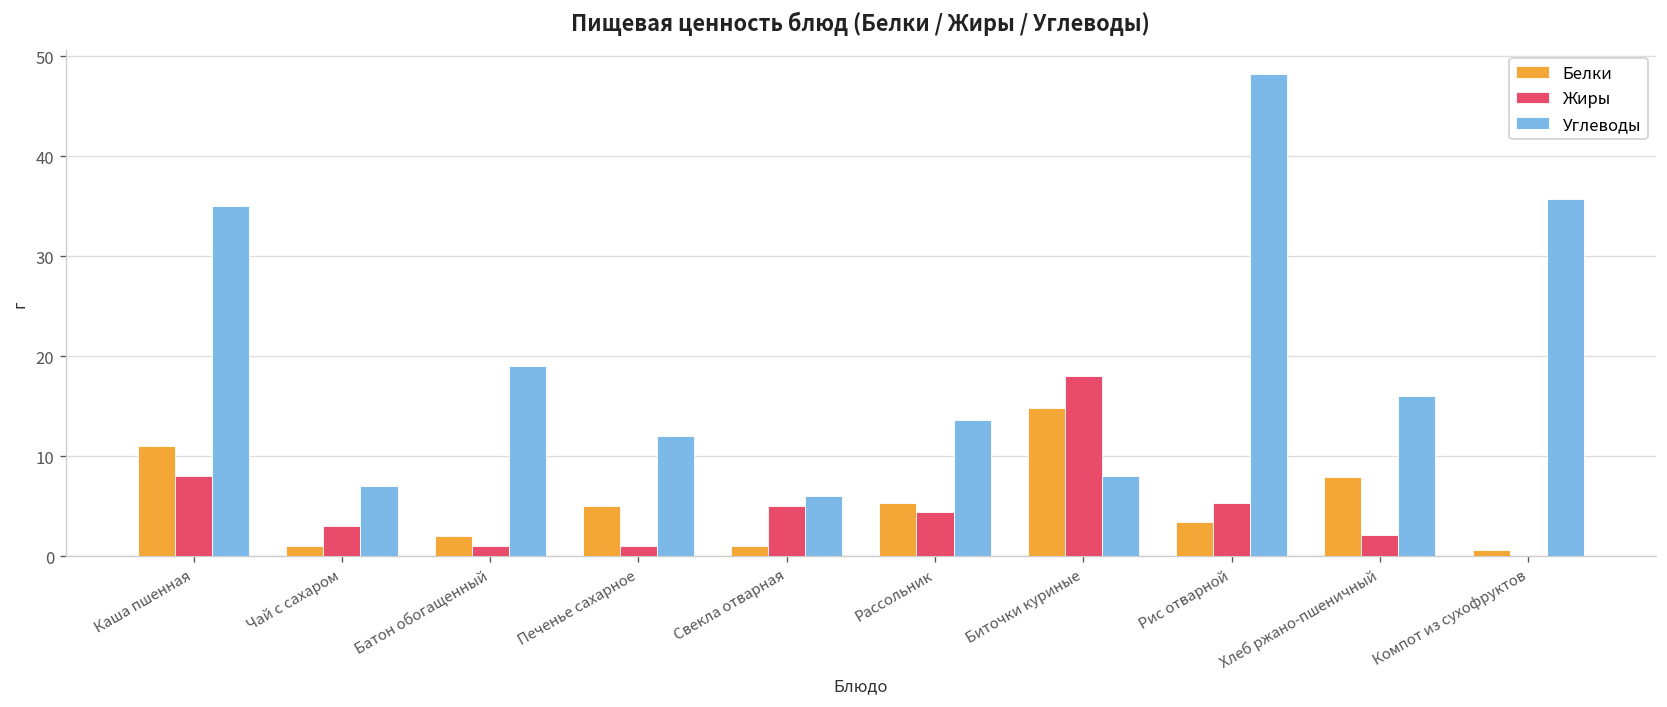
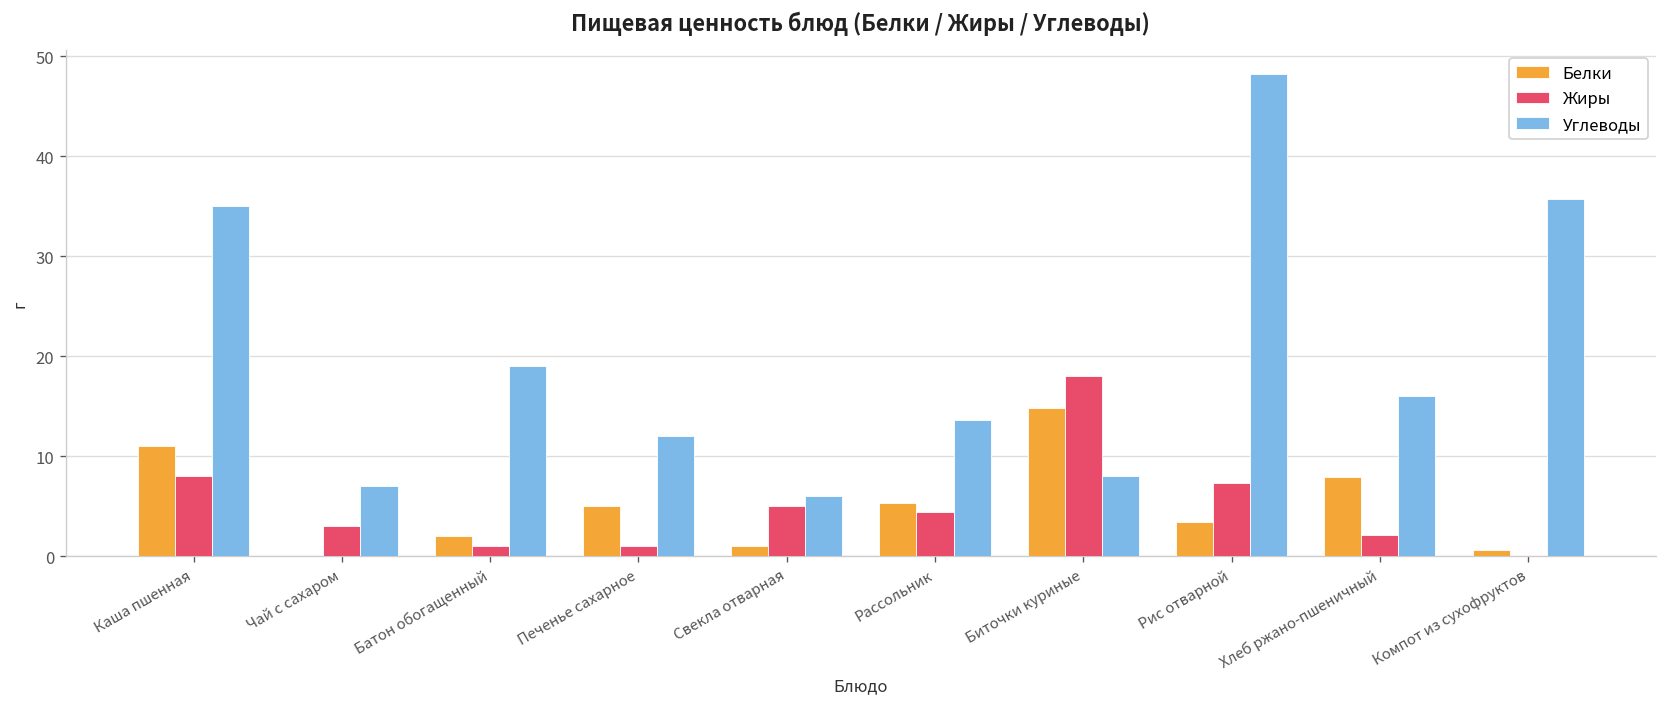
Белки, Чай с сахаром: 1 -> 0
Жиры, Рис отварной: 5 -> 7
